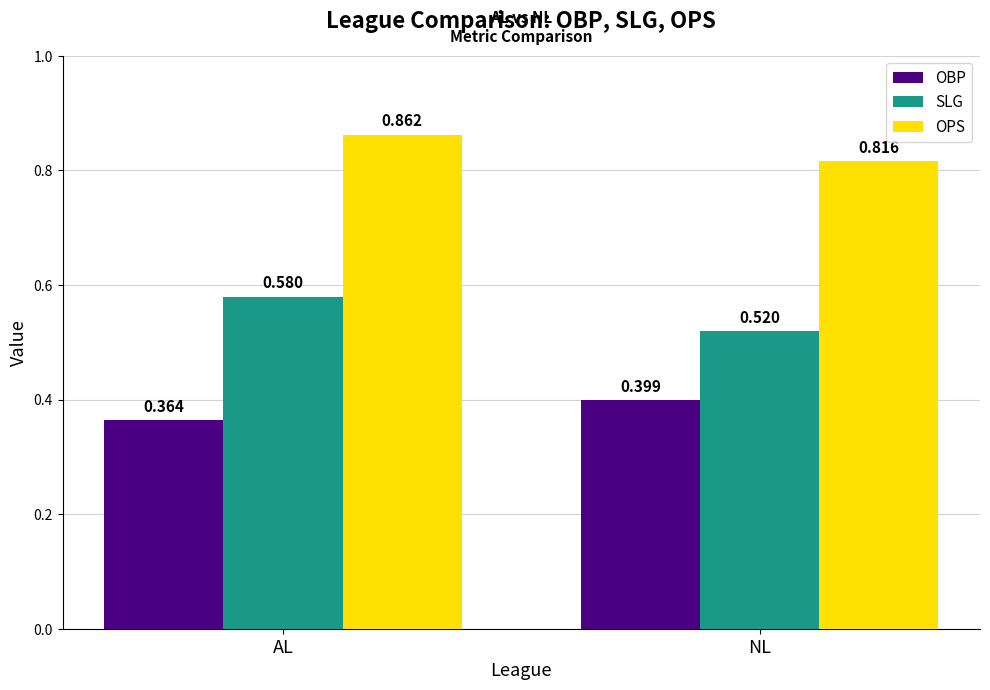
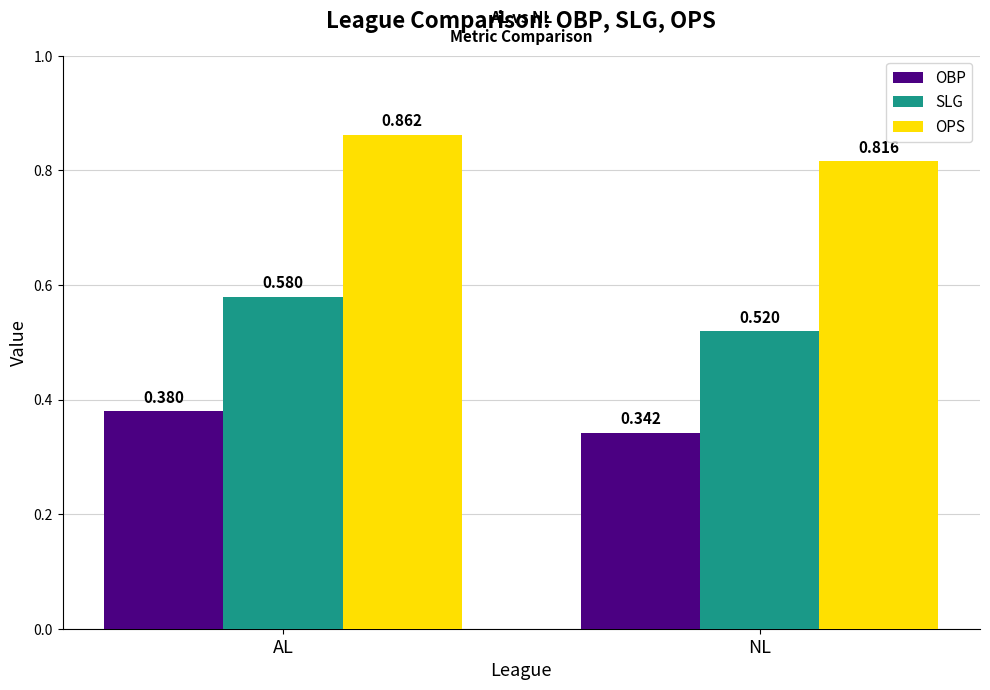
OBP, AL: 0.364 -> 0.380
OBP, NL: 0.399 -> 0.342
